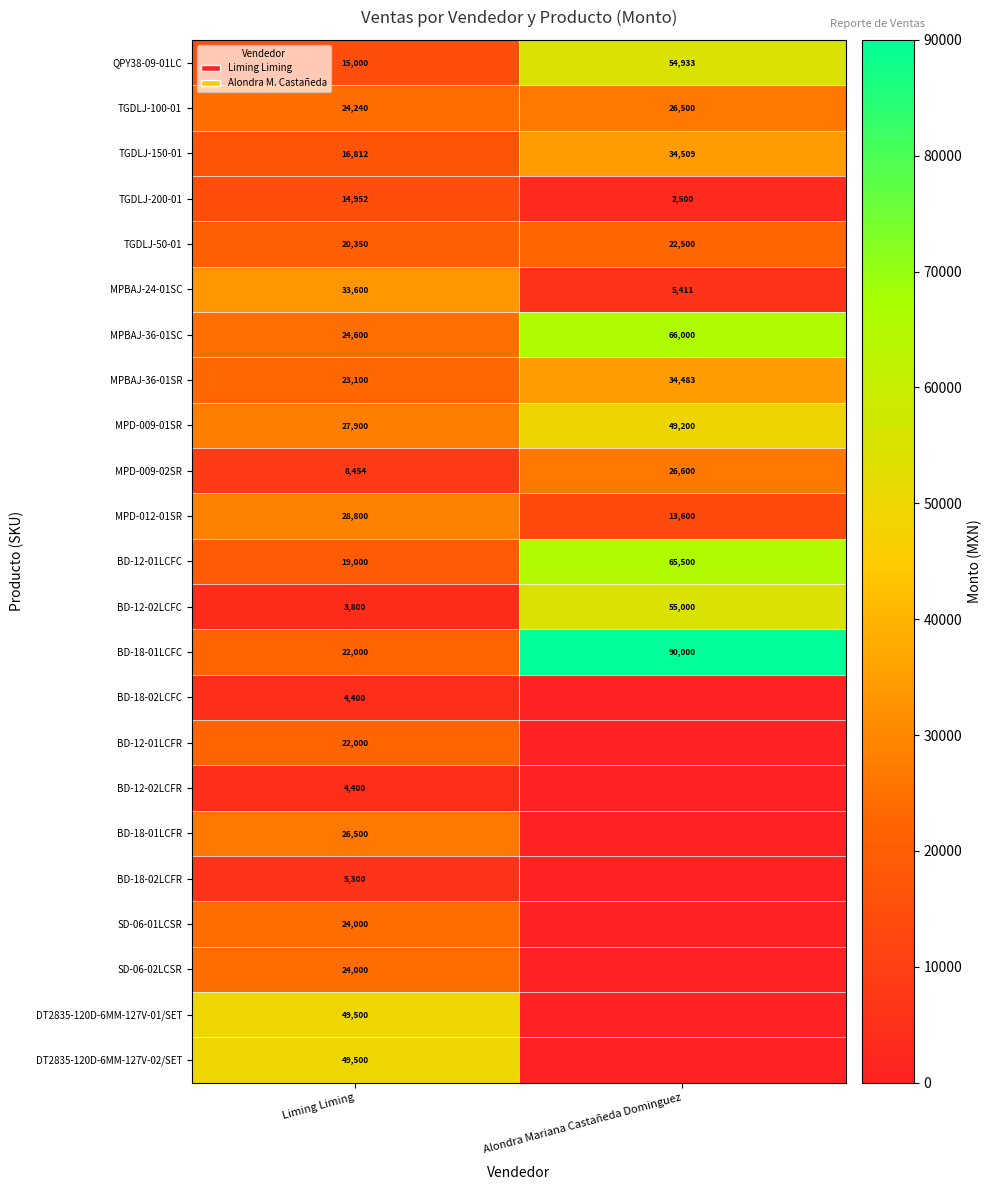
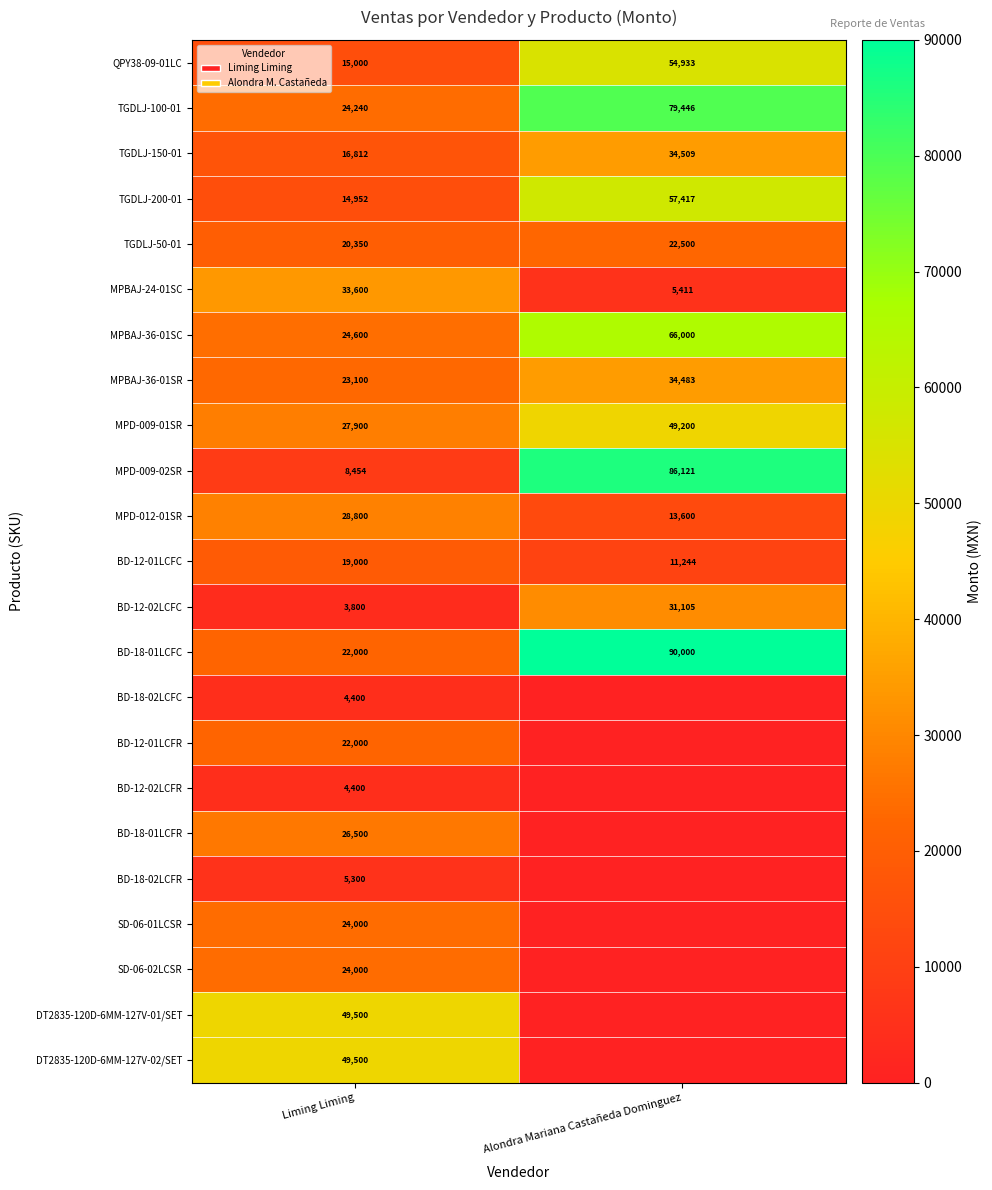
TGDLJ-100-01, Alondra Mariana Castañeda Dominguez: 26,500 -> 79,446
TGDLJ-200-01, Alondra Mariana Castañeda Dominguez: 2,500 -> 57,417
MPD-009-02SR, Alondra Mariana Castañeda Dominguez: 26,600 -> 86,121
BD-12-01LCFC, Alondra Mariana Castañeda Dominguez: 65,500 -> 11,244
BD-12-02LCFC, Alondra Mariana Castañeda Dominguez: 55,000 -> 31,105
